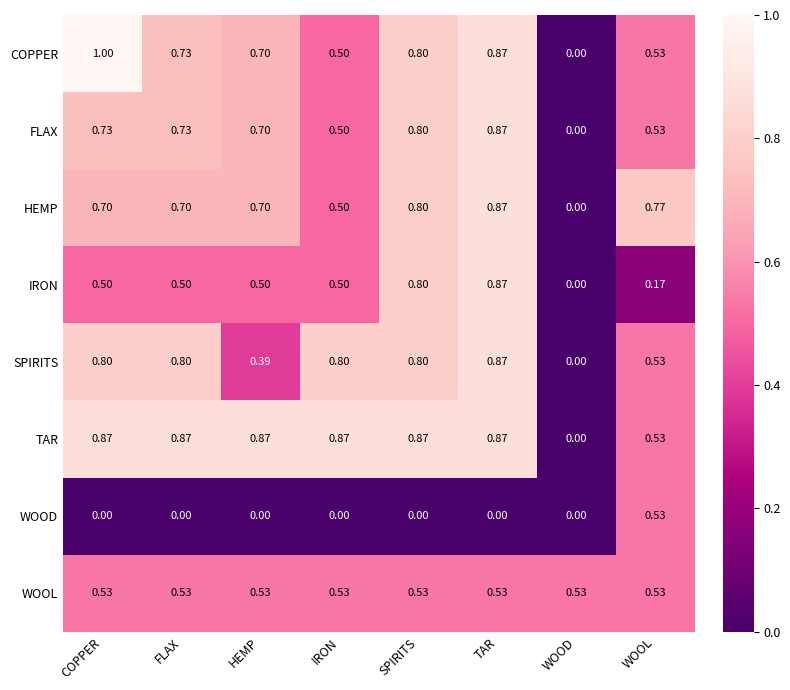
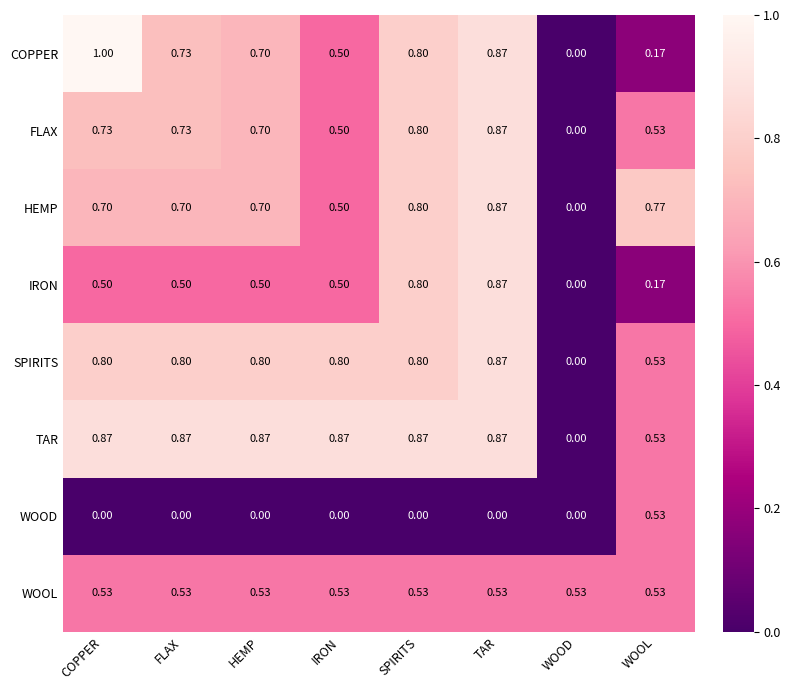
COPPER, WOOL: 0.53 -> 0.17
SPIRITS, HEMP: 0.39 -> 0.80
